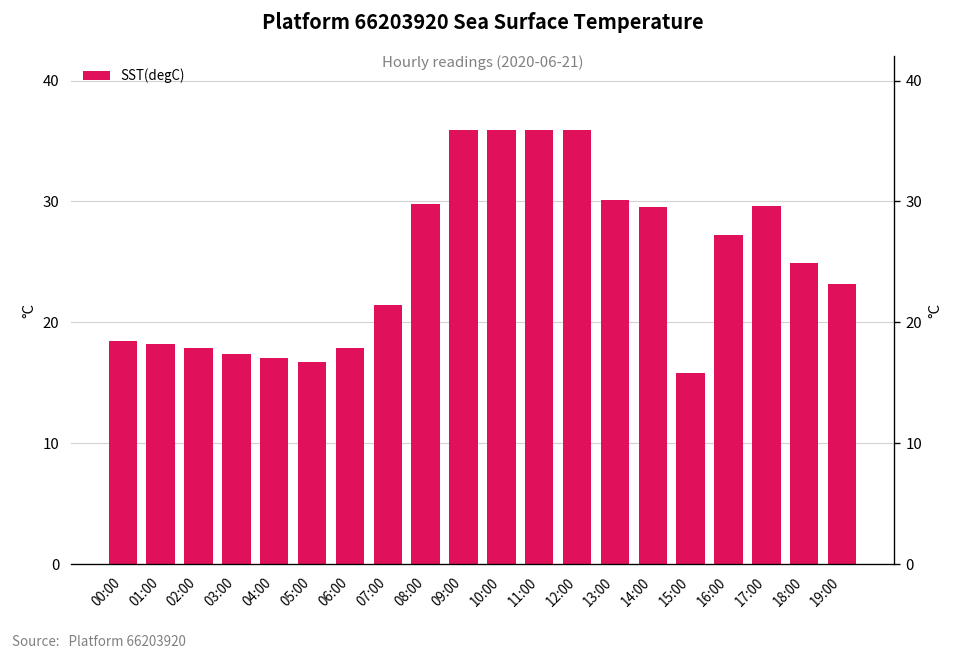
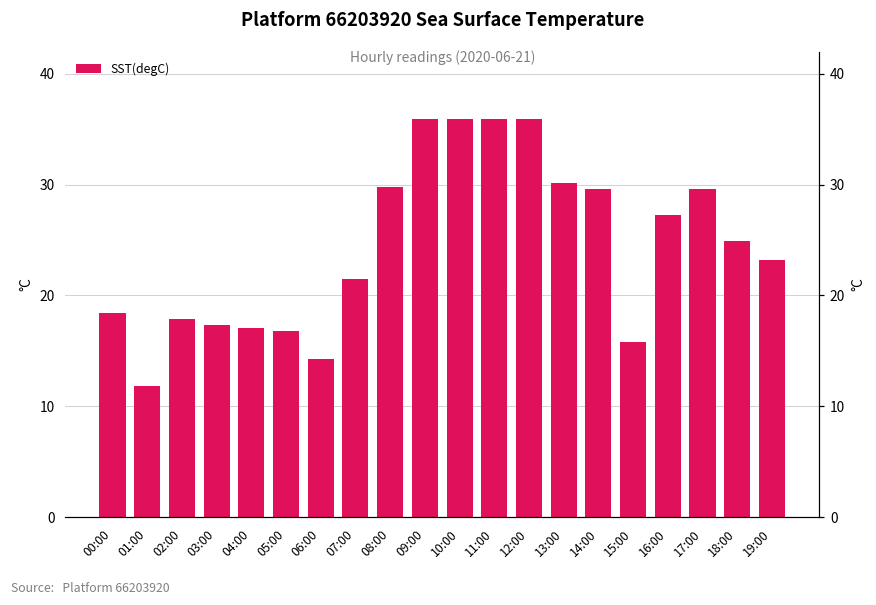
01:00: 18.2 -> 11.8
06:00: 17.9 -> 14.3
